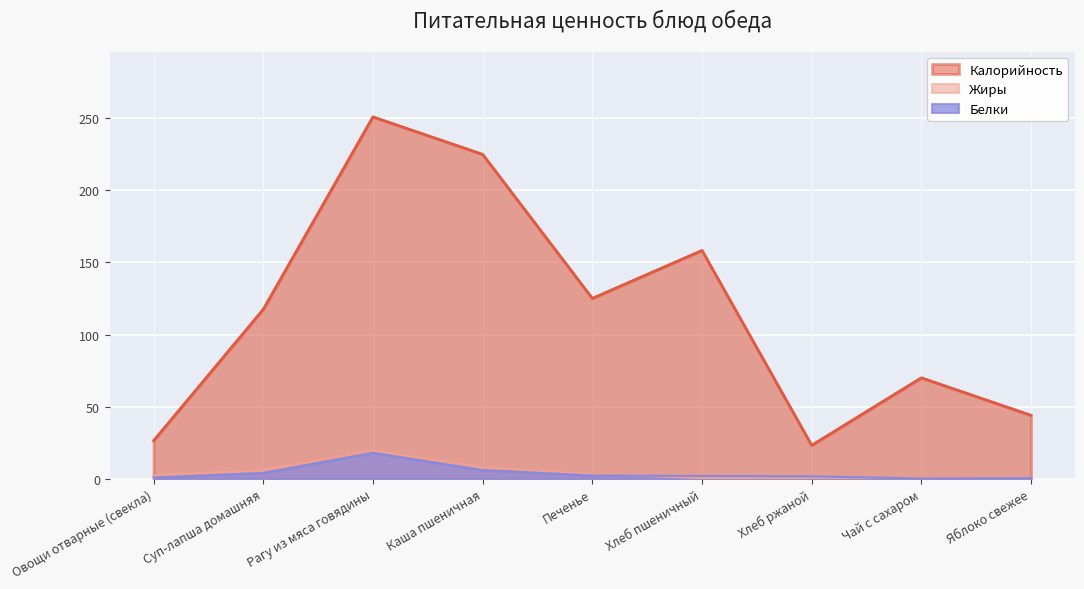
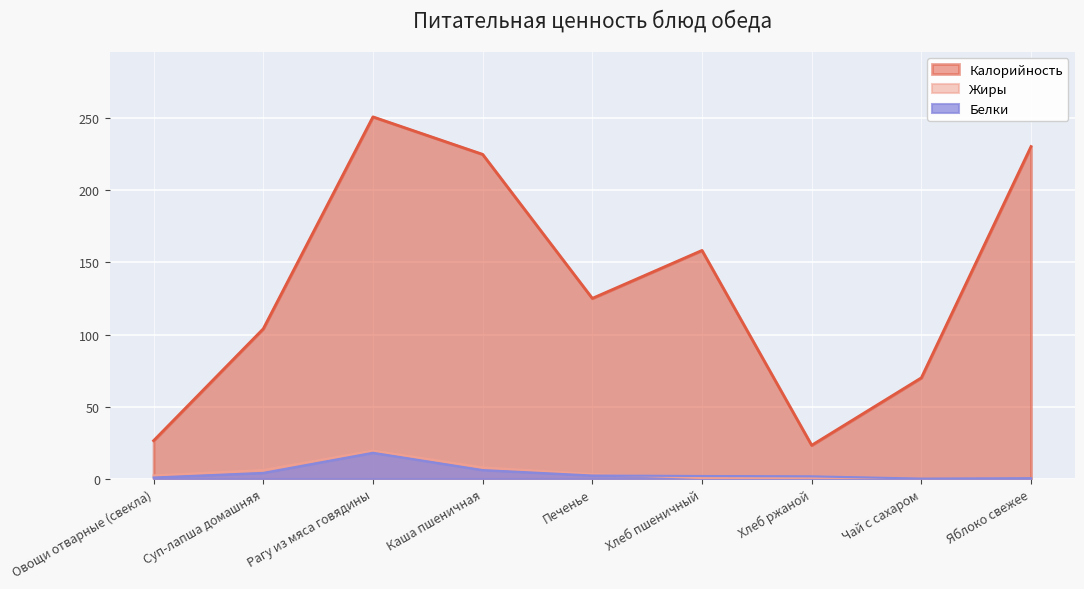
Калорийность, Суп-лапша домашняя: 118 -> 104
Калорийность, Яблоко свежее: 44 -> 230
